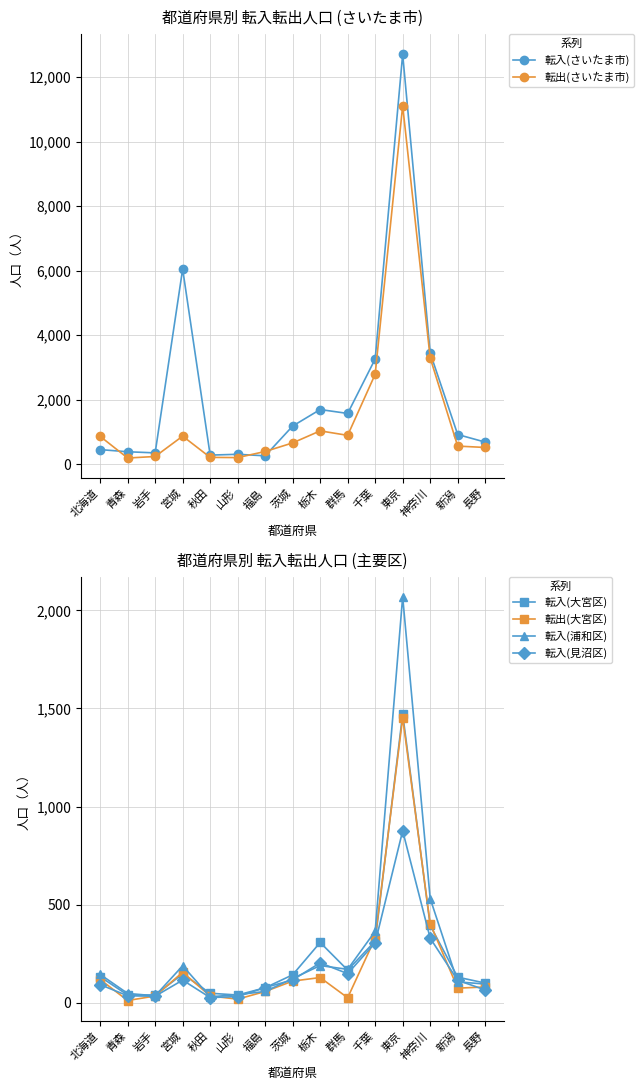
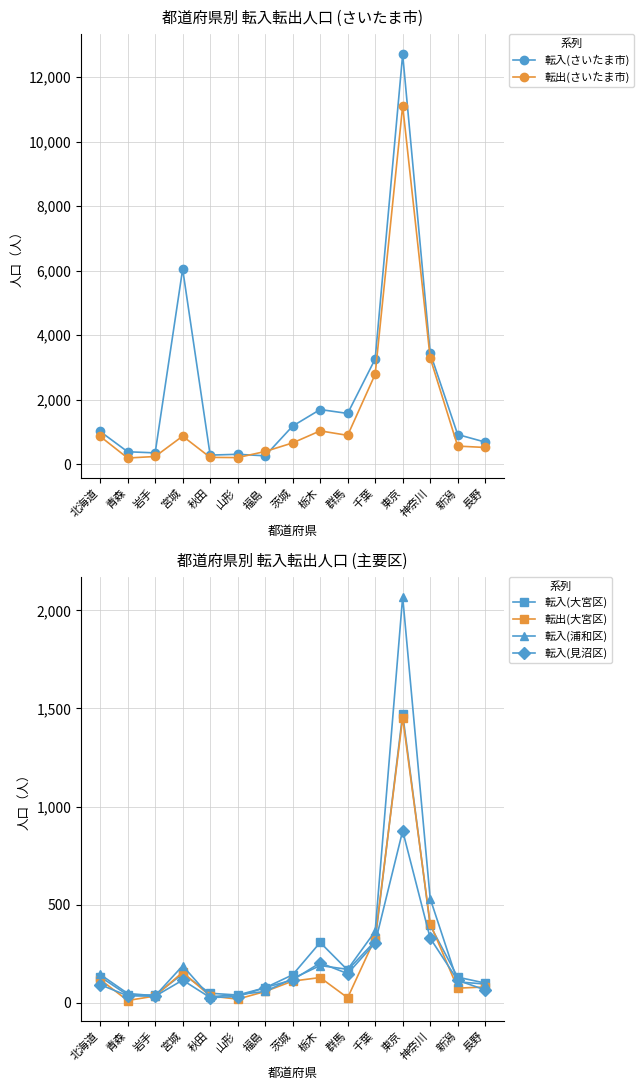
都道府県別 転入転出人口 (さいたま市), 転入(さいたま市), 北海道: 500 -> 1,000
